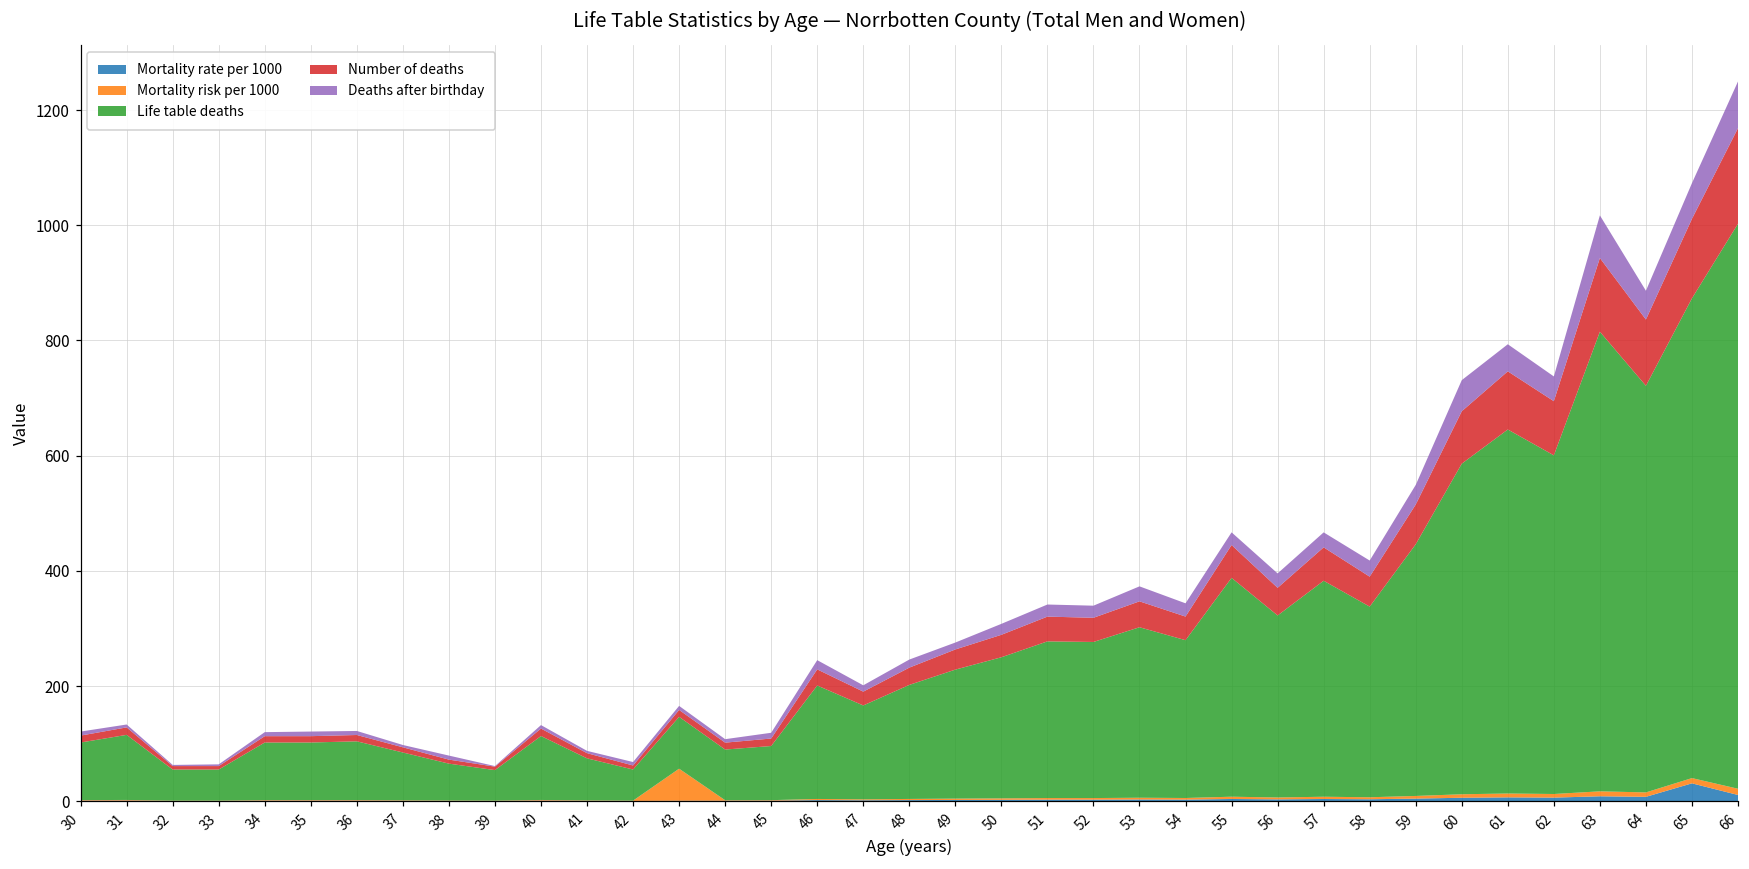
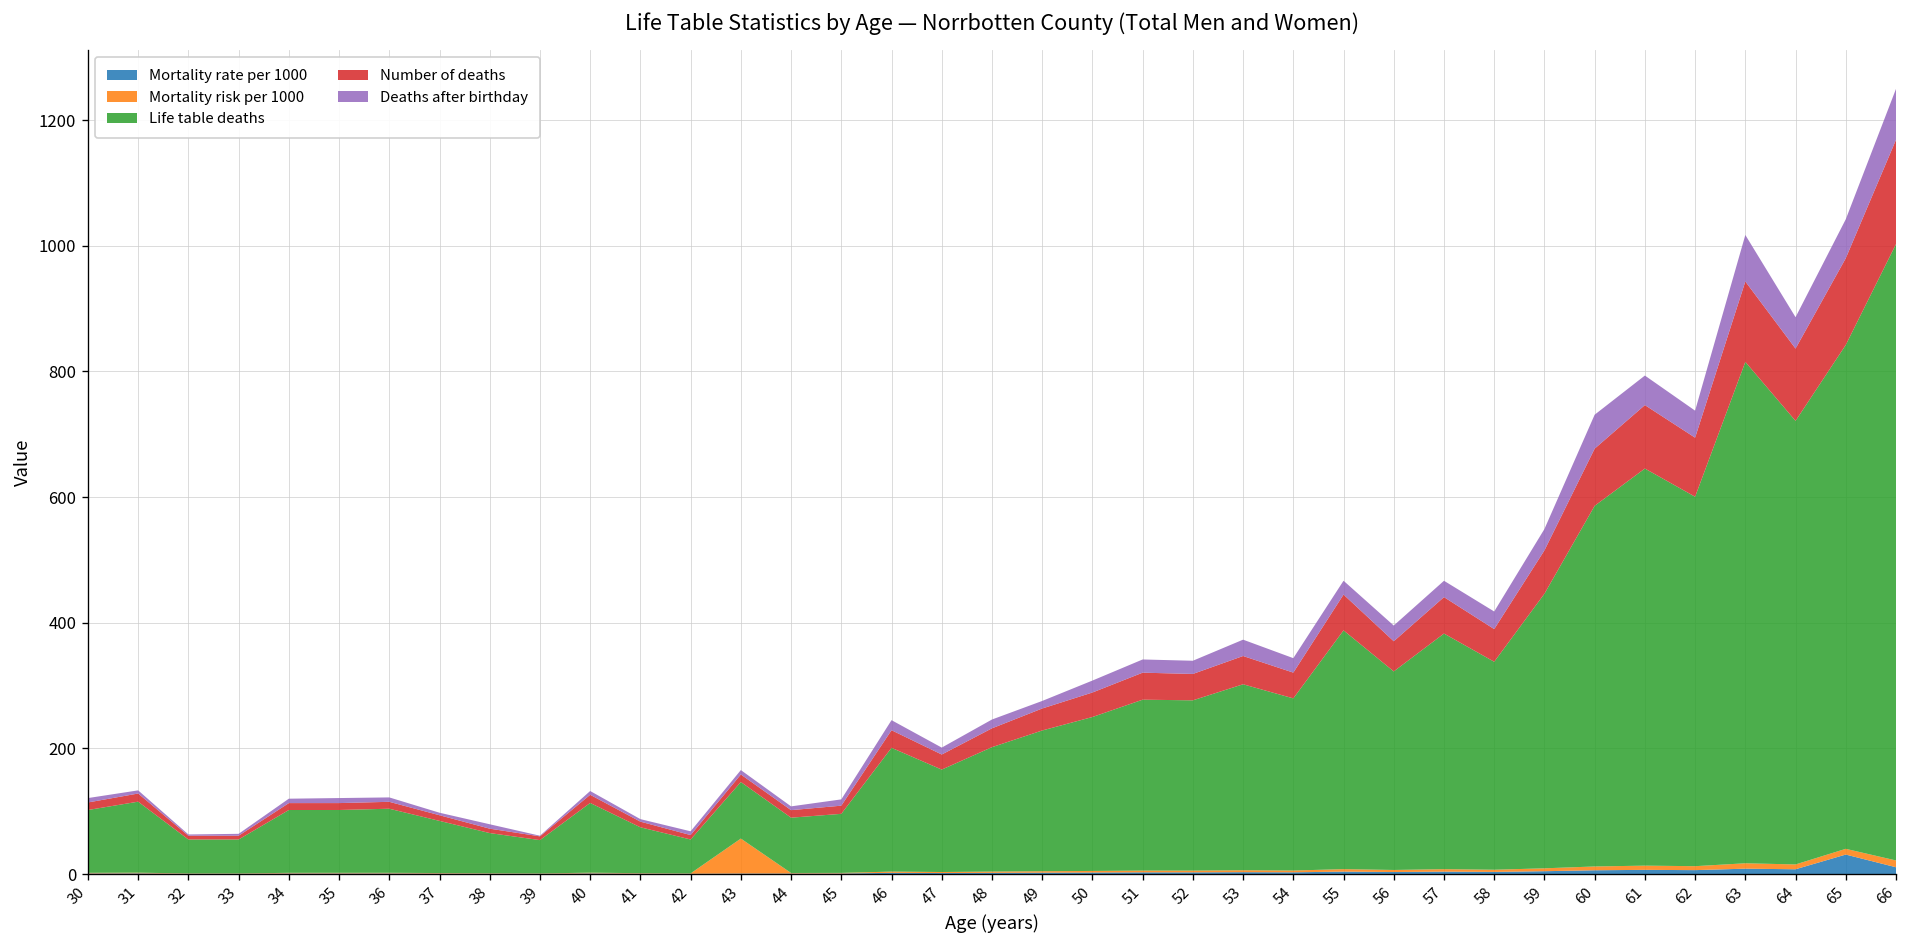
Life table deaths, 65: 830 -> 800
